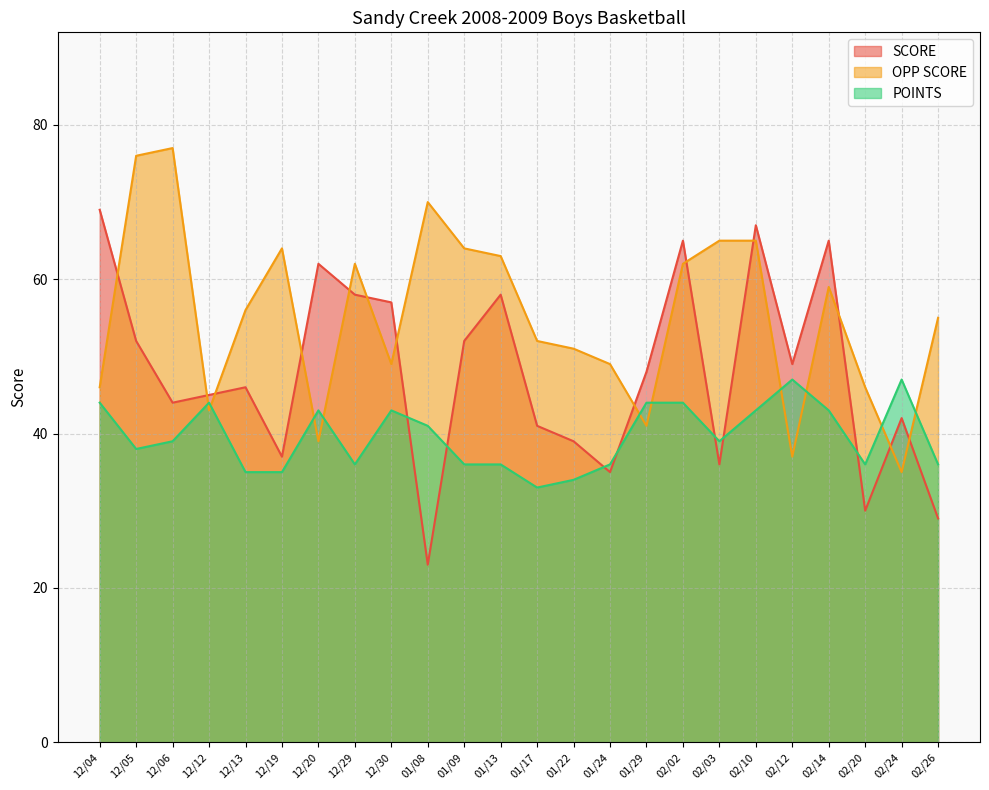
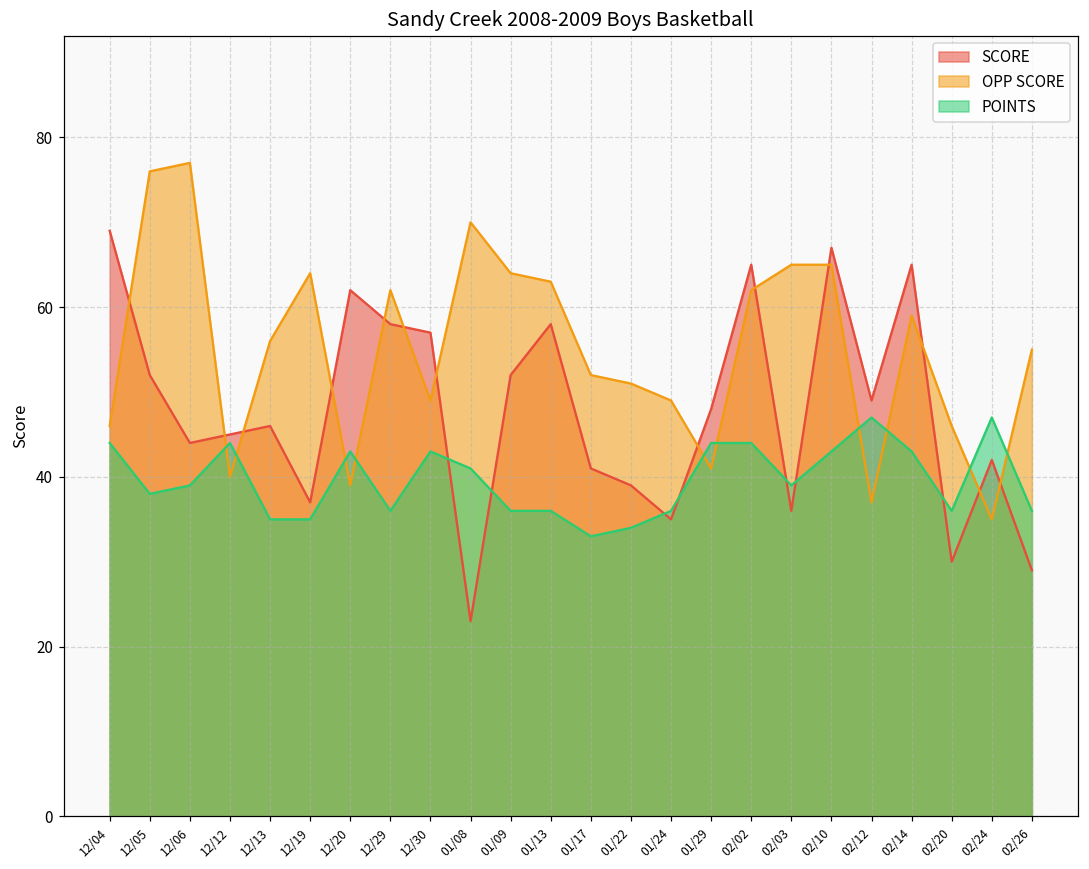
OPP SCORE, 12/12: 43 -> 40
